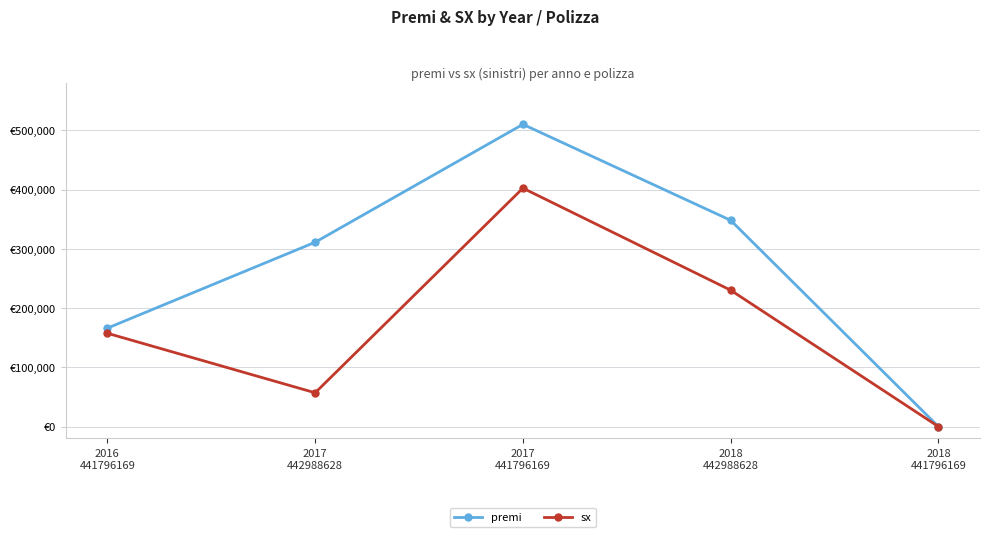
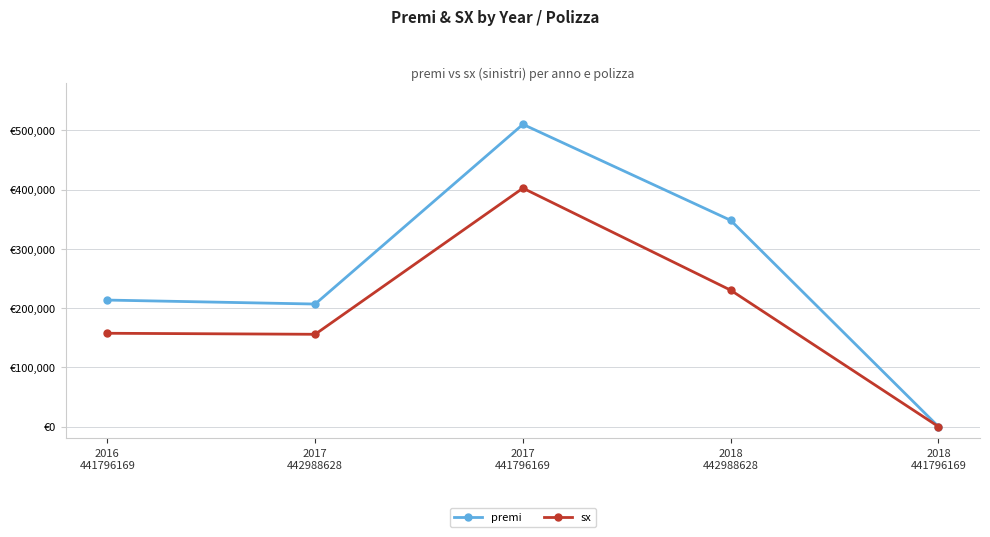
premi, 2016 441796169: €170,000 -> €210,000
premi, 2017 442988628: €310,000 -> €210,000
sx, 2017 442988628: €60,000 -> €160,000
